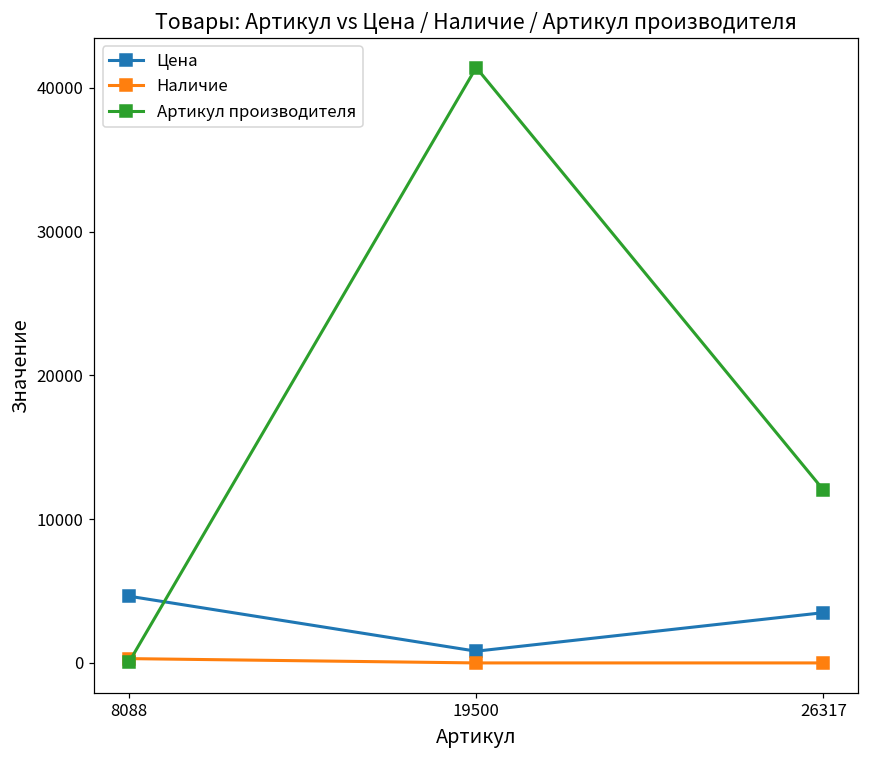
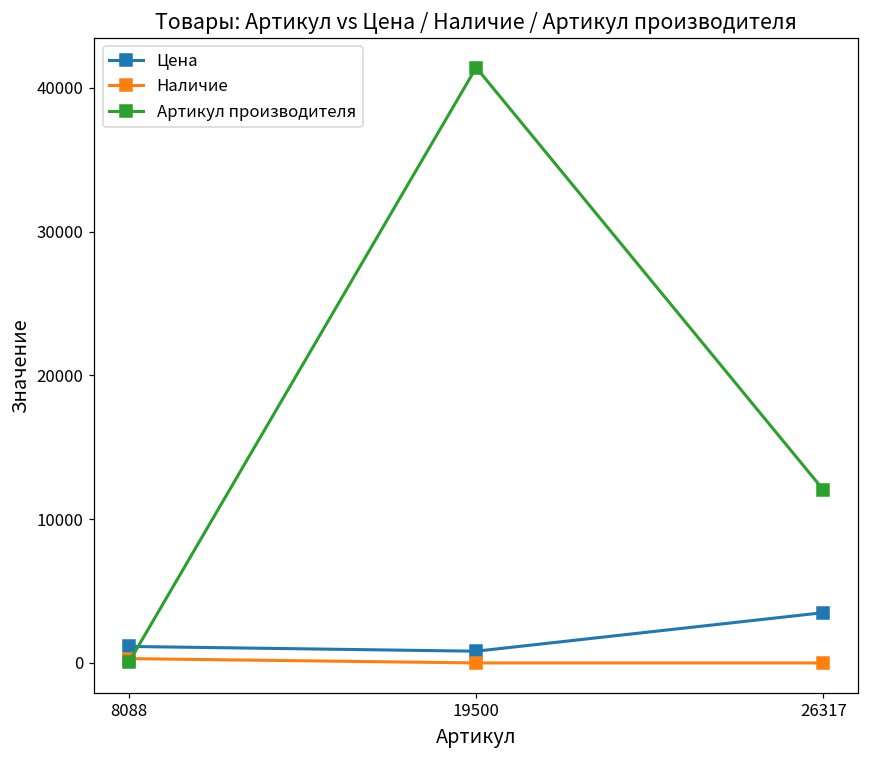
Цена, 8088: 4600 -> 1100
